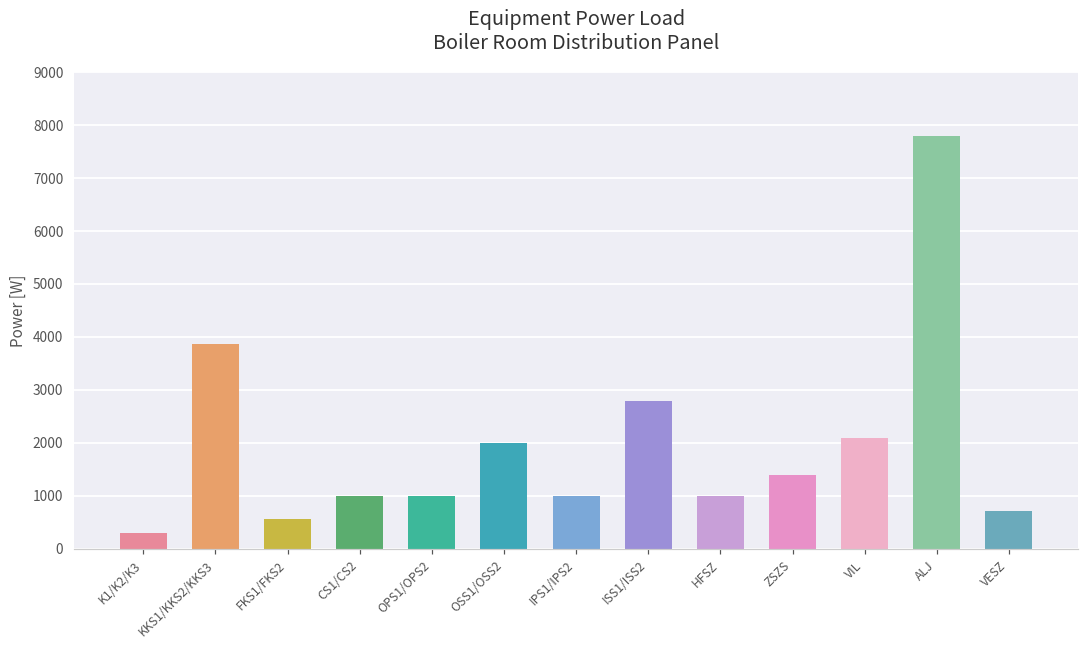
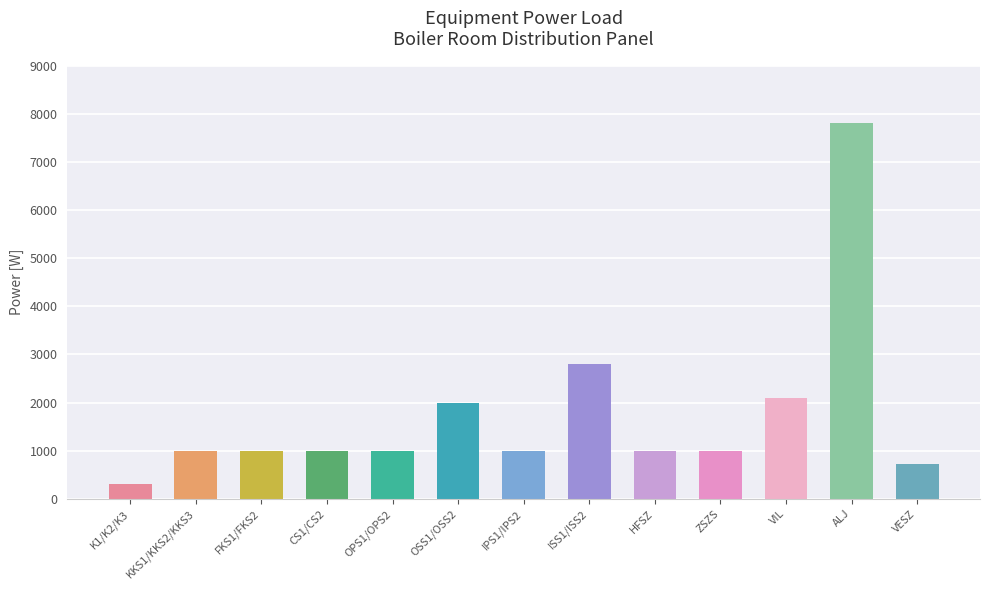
KKS1/KKS2/KKS3: 3900 -> 1000
FKS1/FKS2: 600 -> 1000
ZSZS: 1400 -> 1000
